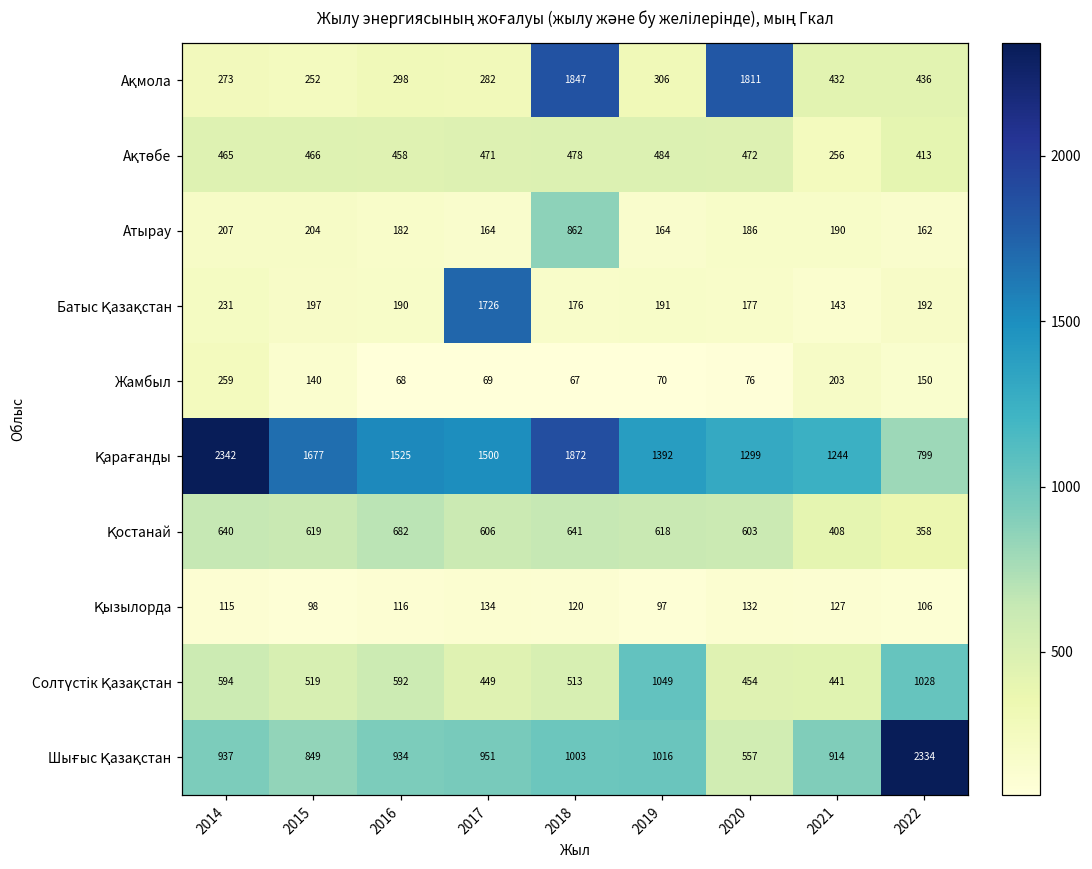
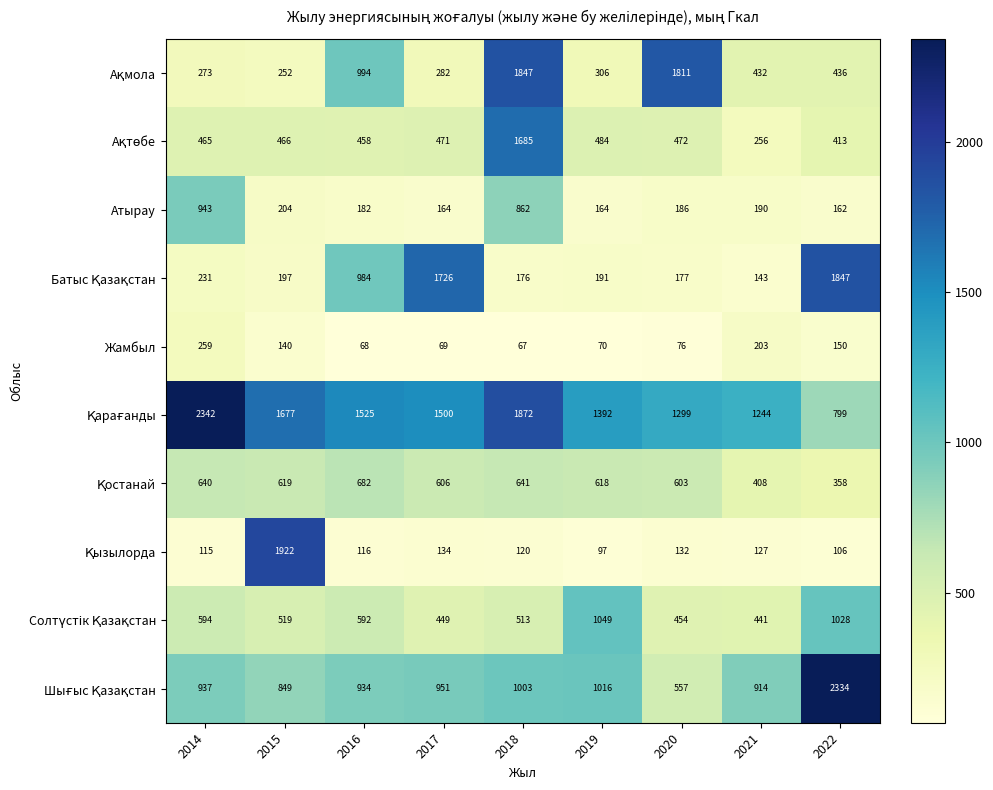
Ақмола, 2016: 298 -> 994
Ақтөбе, 2018: 478 -> 1685
Атырау, 2014: 207 -> 943
Батыс Қазақстан, 2016: 190 -> 984
Батыс Қазақстан, 2022: 192 -> 1847
Қызылорда, 2015: 98 -> 1922
